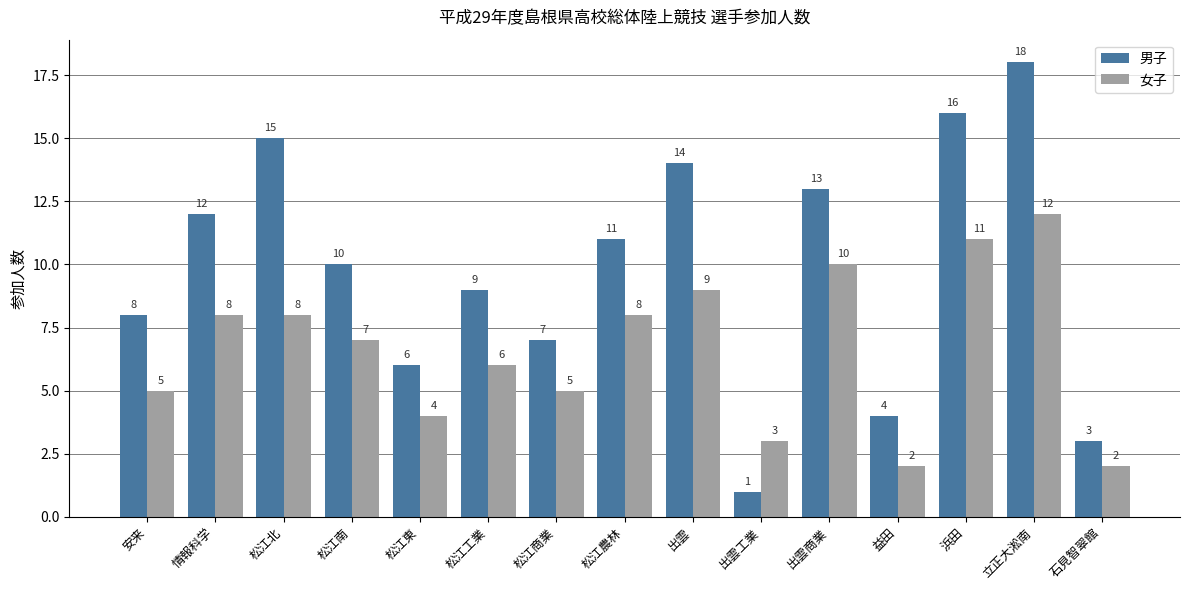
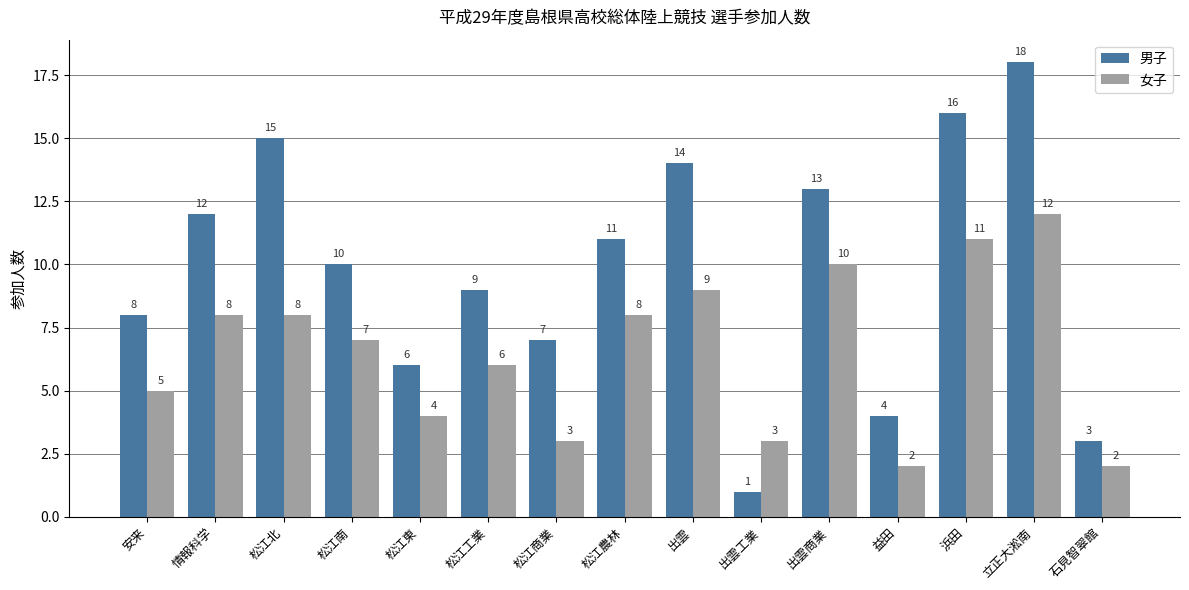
女子, 松江商業: 5 -> 3
